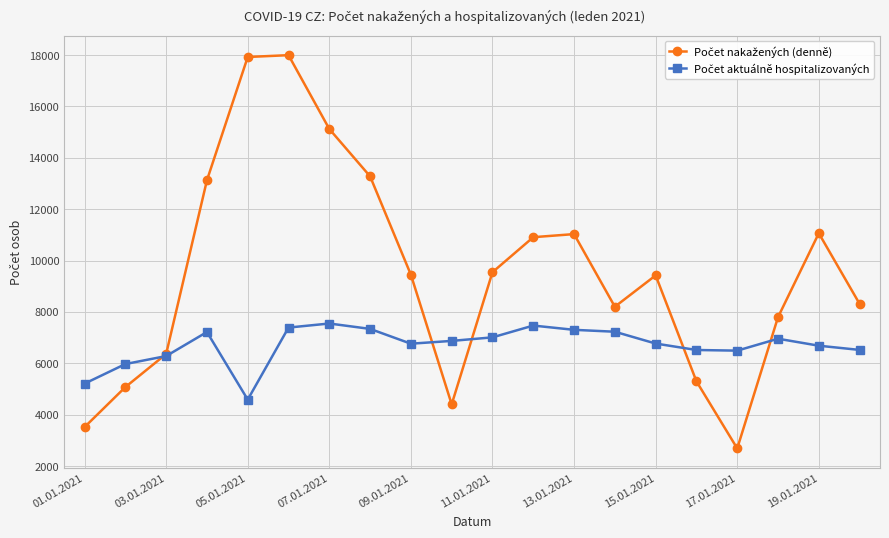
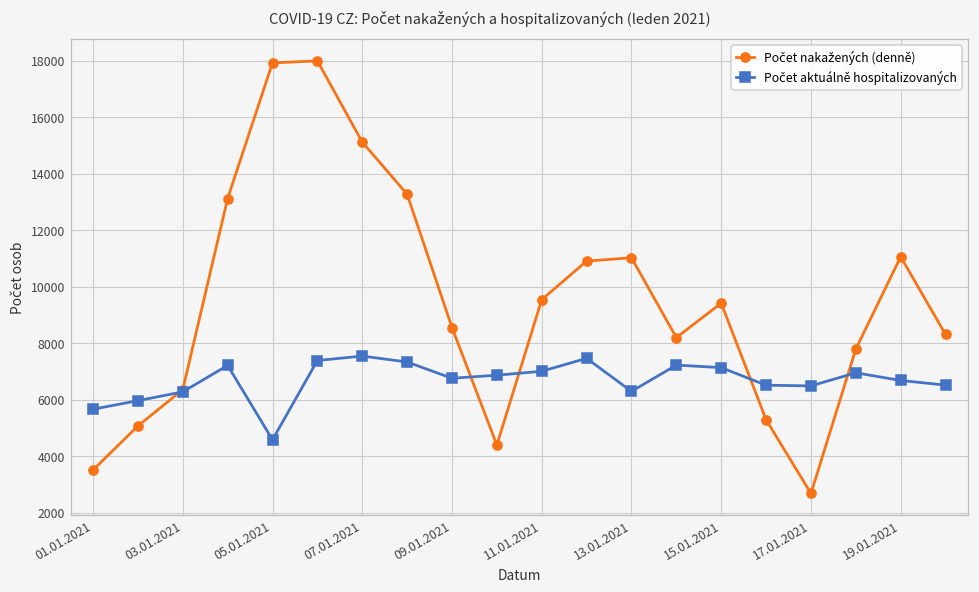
Počet aktuálně hospitalizovaných, 01.01.2021: 5200 -> 5700
Počet nakažených (denně), 09.01.2021: 9400 -> 8600
Počet aktuálně hospitalizovaných, 13.01.2021: 7300 -> 6300
Počet aktuálně hospitalizovaných, 15.01.2021: 6800 -> 7100
